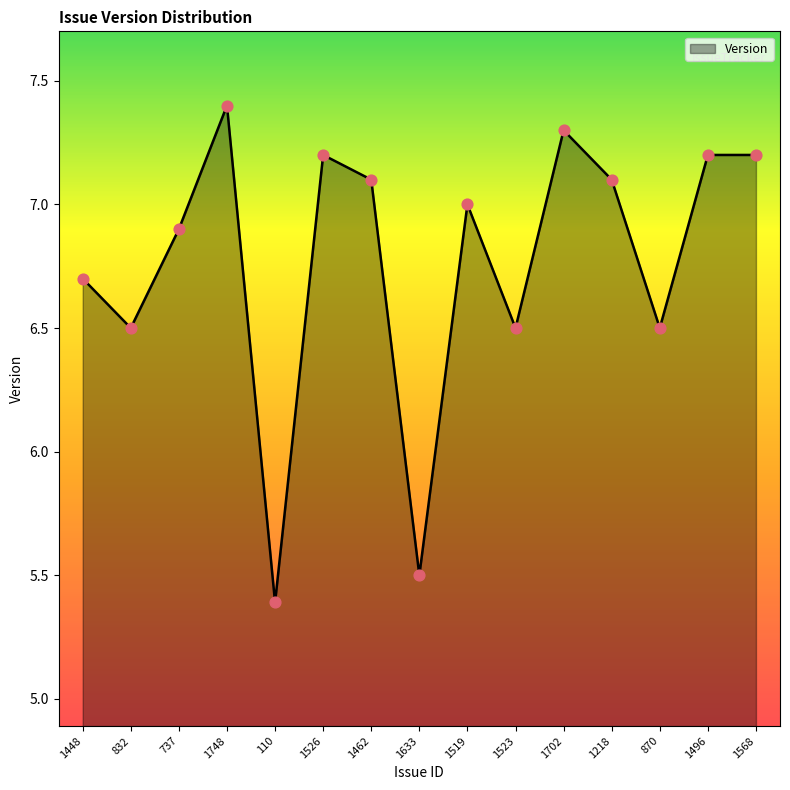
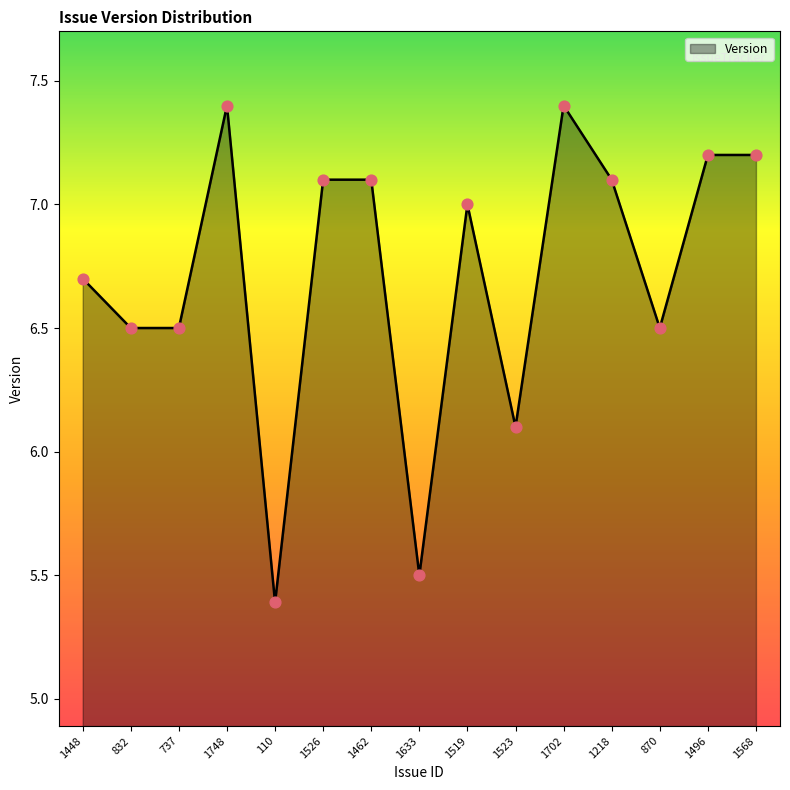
737: 6.9 -> 6.5
1526: 7.2 -> 7.1
1523: 6.5 -> 6.1
1702: 7.3 -> 7.4
